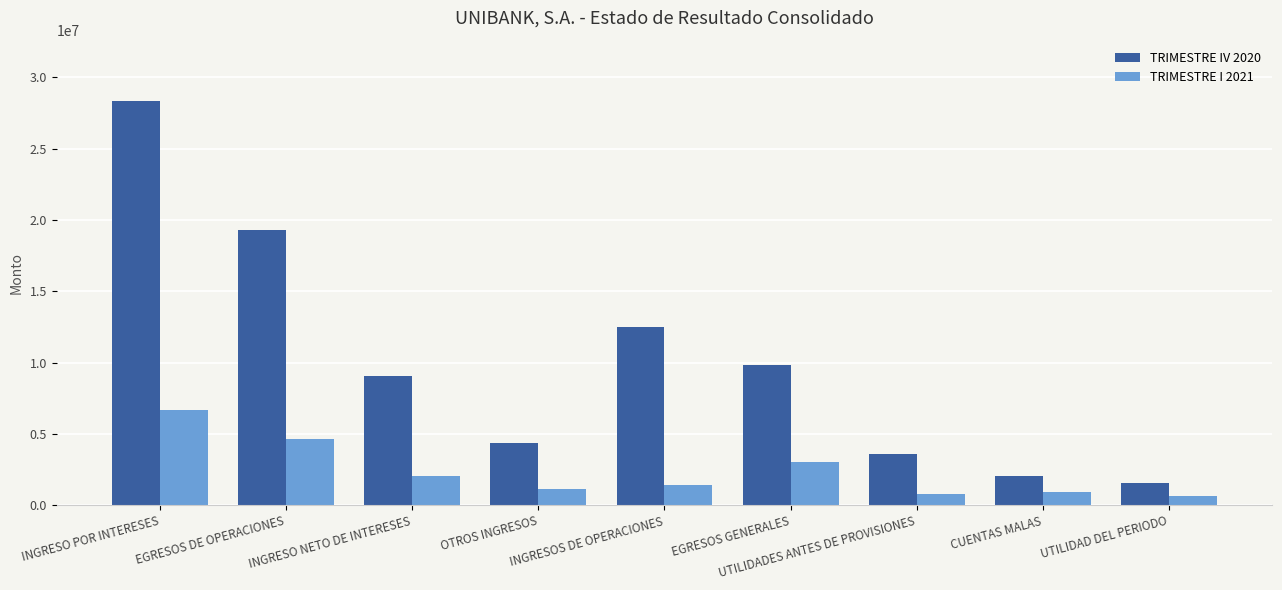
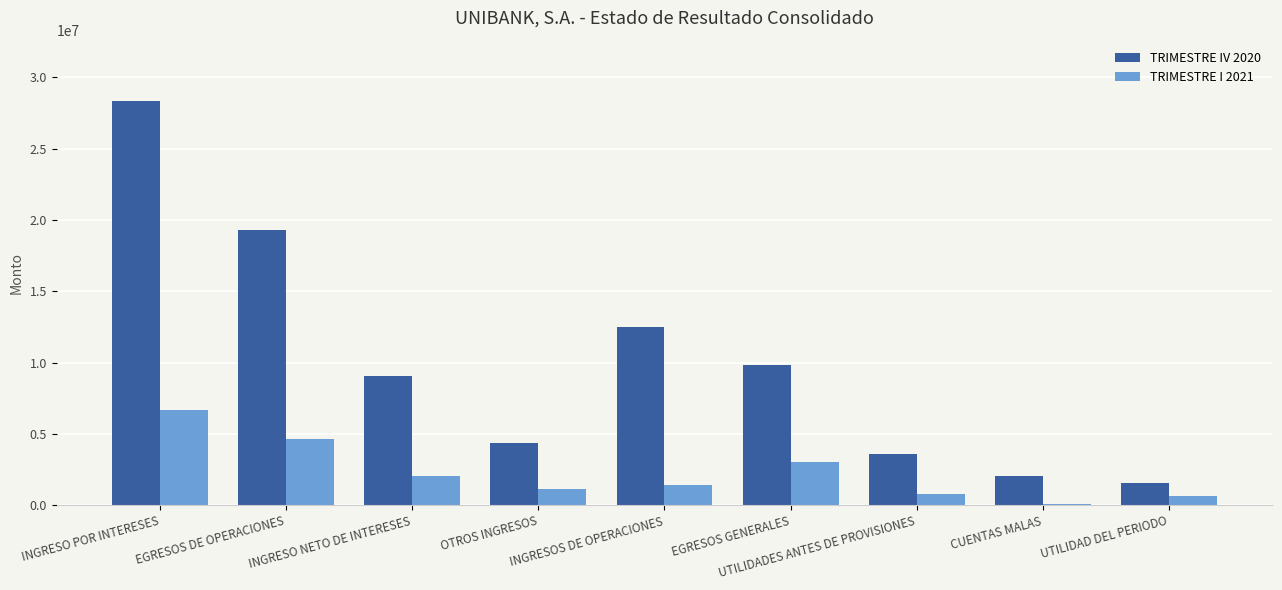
TRIMESTRE I 2021, CUENTAS MALAS: 900000 -> 100000
